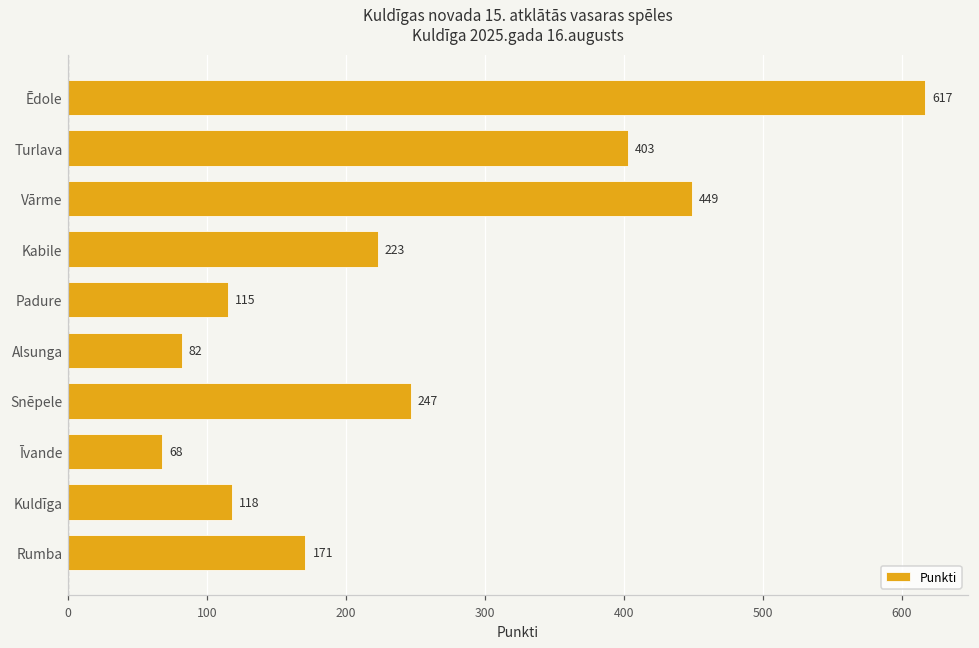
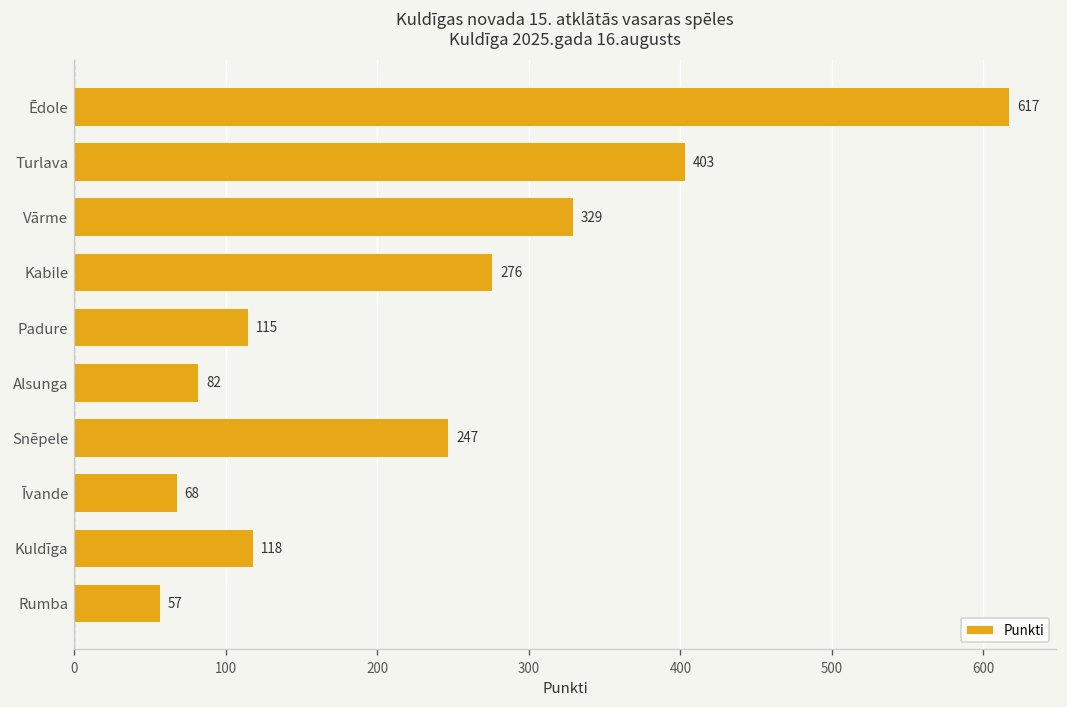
Vārme: 449 -> 329
Kabile: 223 -> 276
Rumba: 171 -> 57
